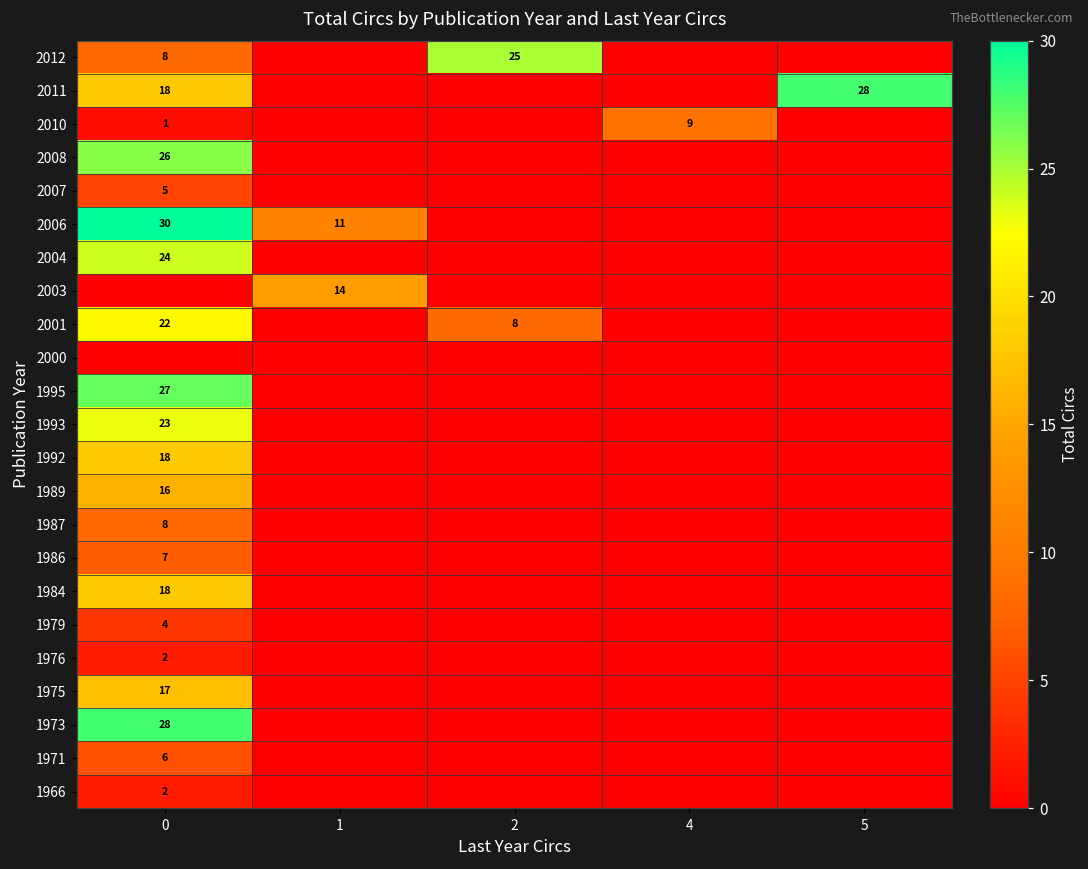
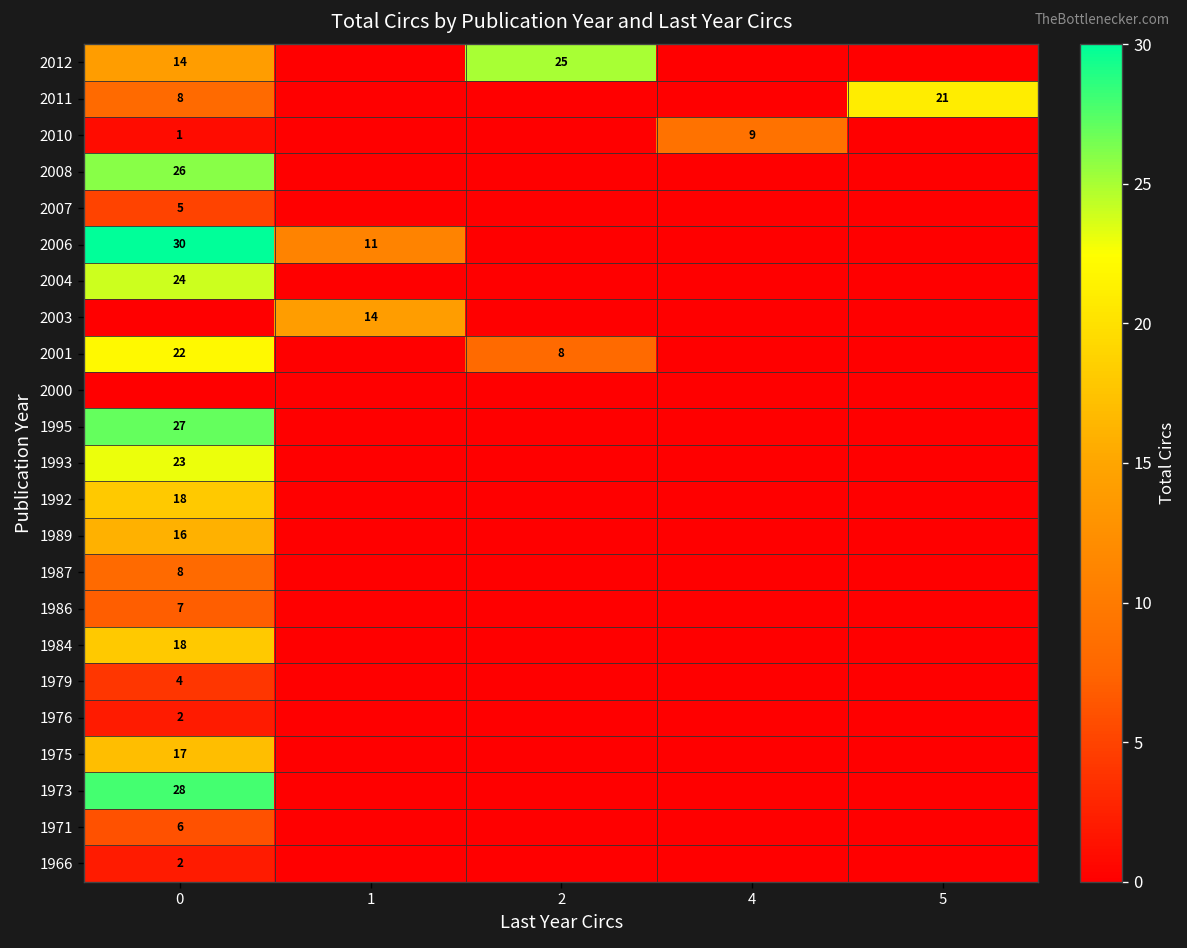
2012, 0: 8 -> 14
2011, 0: 18 -> 8
2011, 5: 28 -> 21
